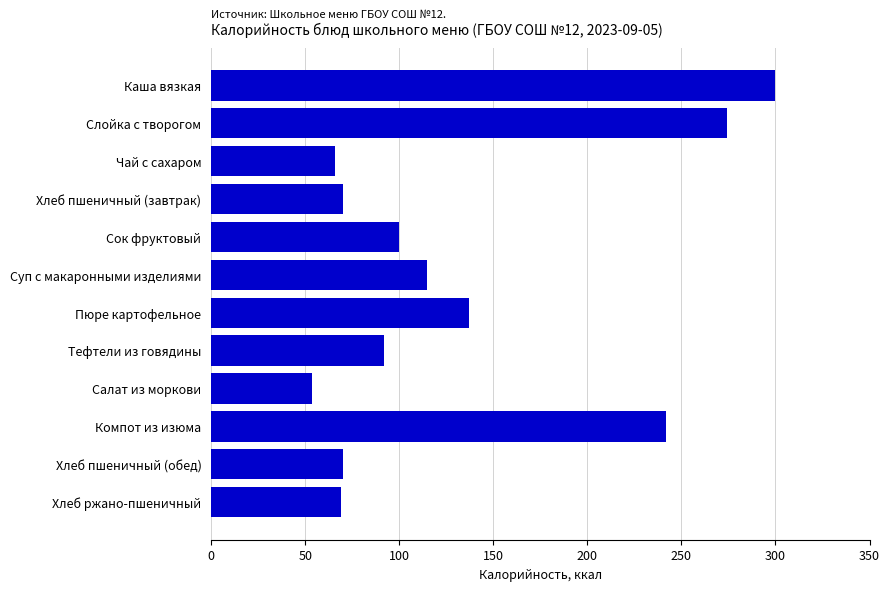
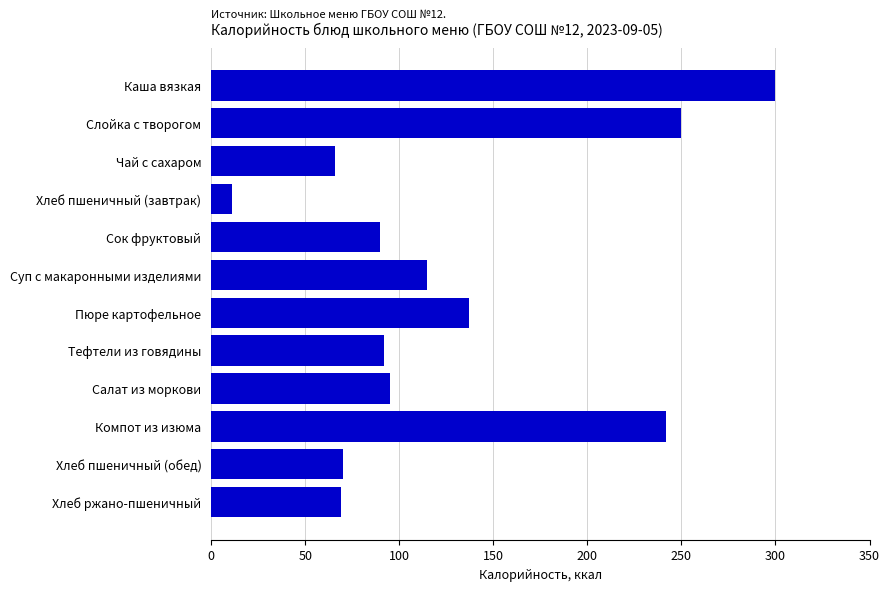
Слойка с творогом: 274 -> 250
Хлеб пшеничный (завтрак): 70 -> 11
Сок фруктовый: 100 -> 90
Салат из моркови: 54 -> 95
